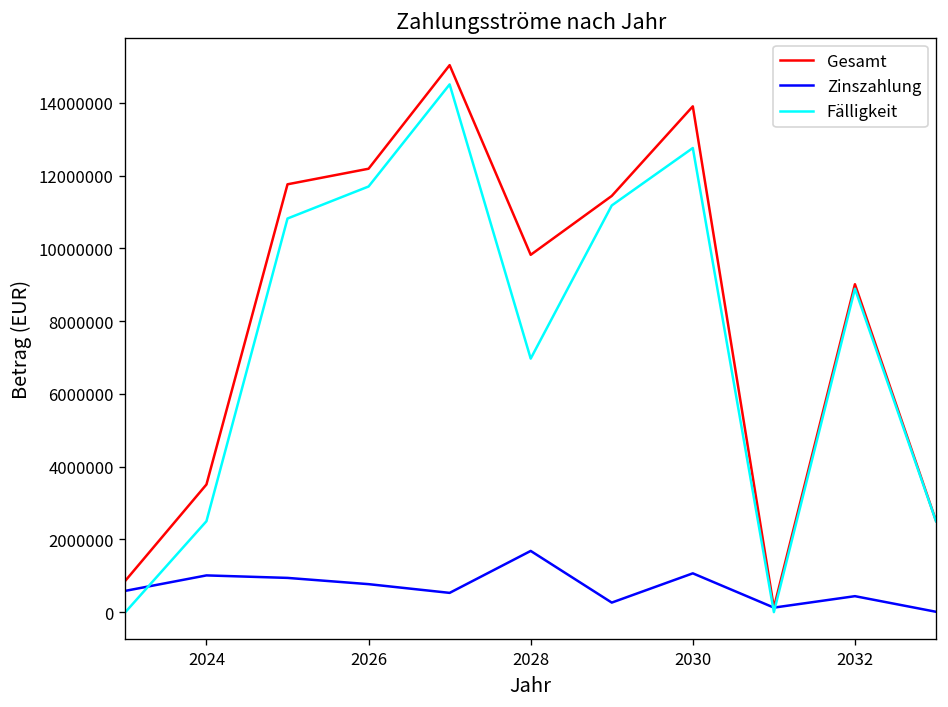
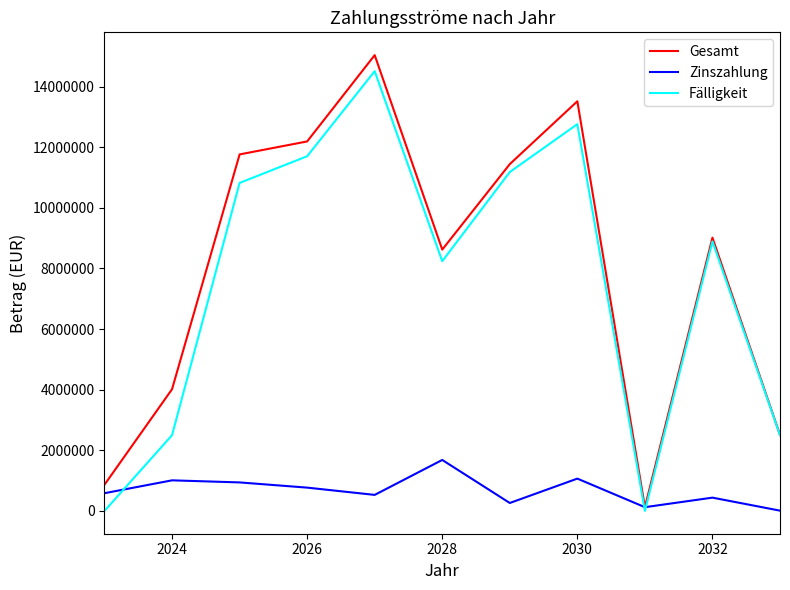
Gesamt, 2024: 3500000 -> 4000000
Gesamt, 2028: 9800000 -> 8600000
Fälligkeit, 2028: 7000000 -> 8200000
Gesamt, 2030: 13900000 -> 13500000
